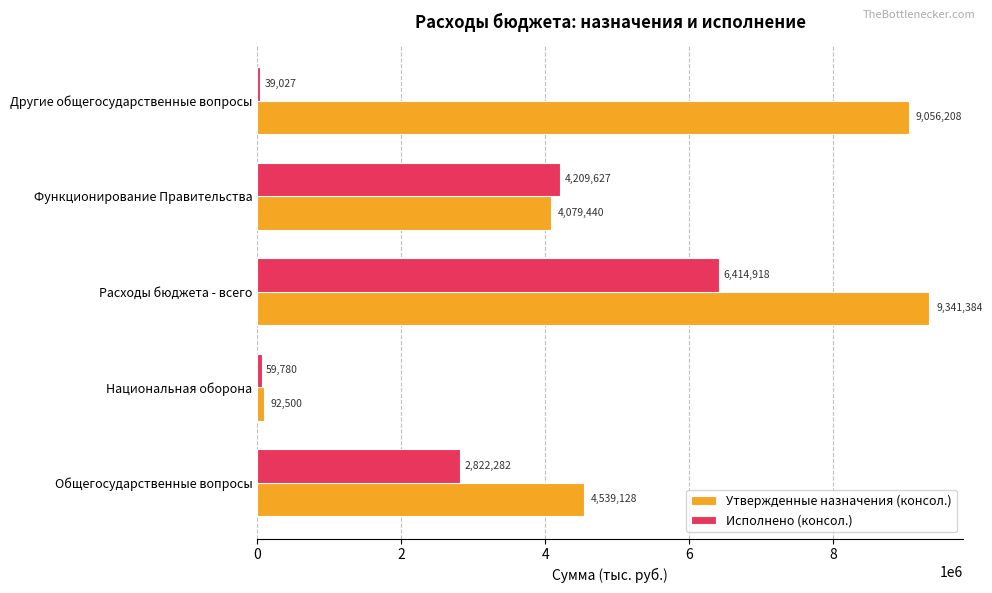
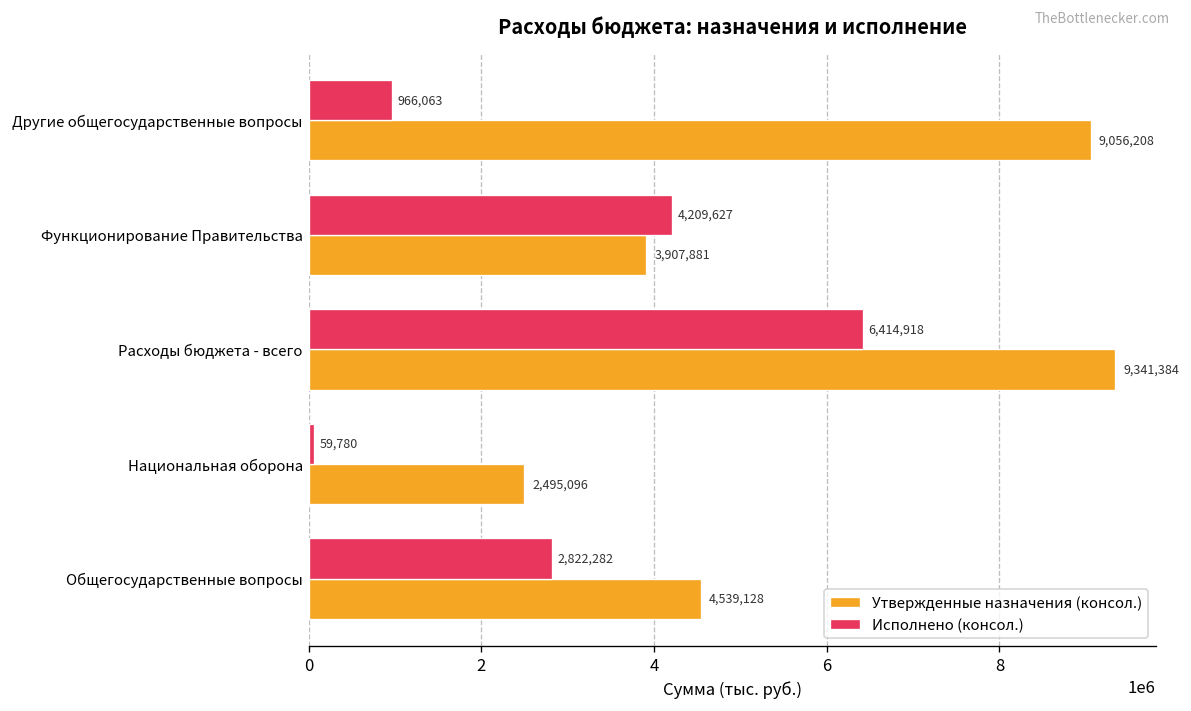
Исполнено (консол.), Другие общегосударственные вопросы: 39,027 -> 966,063
Утвержденные назначения (консол.), Функционирование Правительства: 4,079,440 -> 3,907,881
Утвержденные назначения (консол.), Национальная оборона: 92,500 -> 2,495,096
